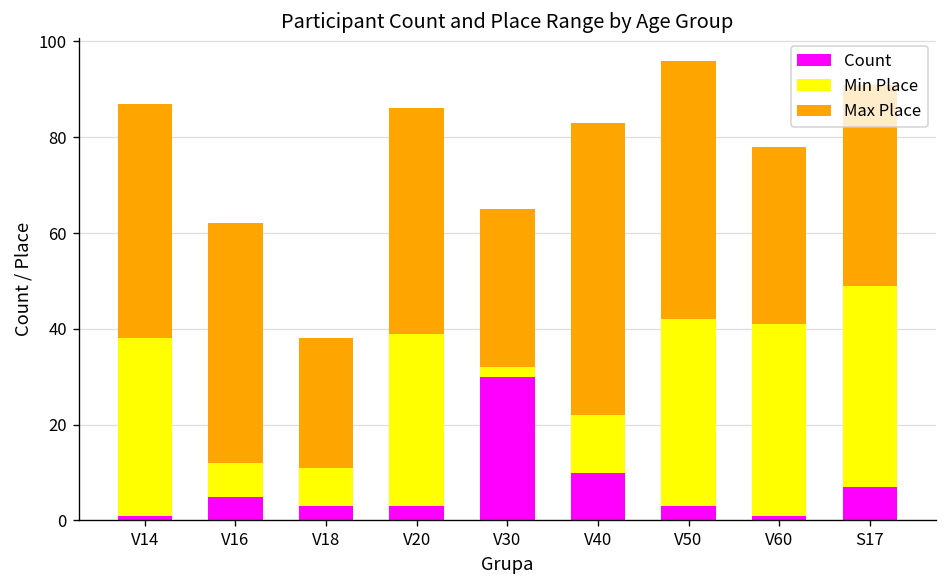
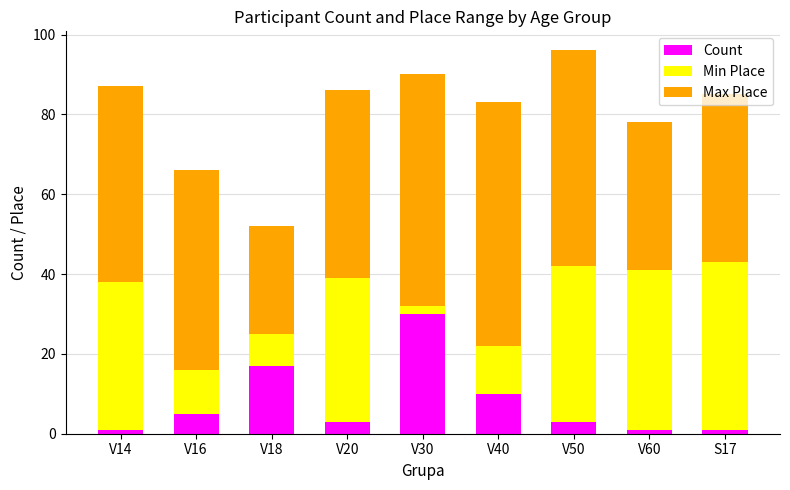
Min Place, V16: 7 -> 11
Count, V18: 3 -> 17
Max Place, V30: 33 -> 58
Count, S17: 7 -> 1
